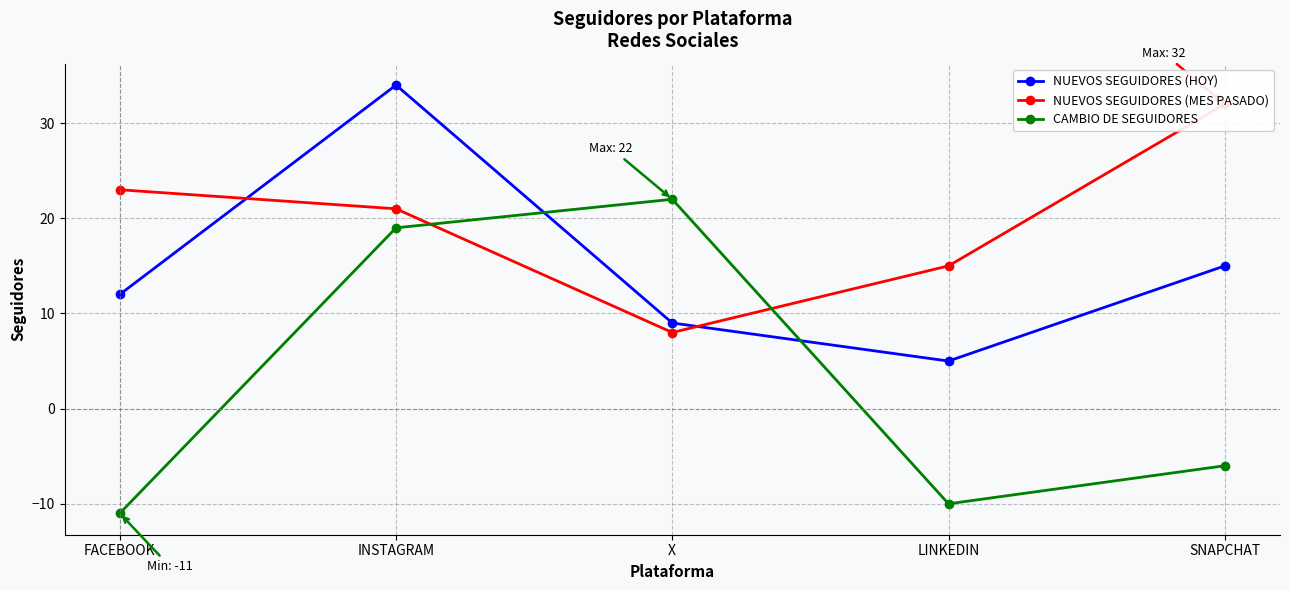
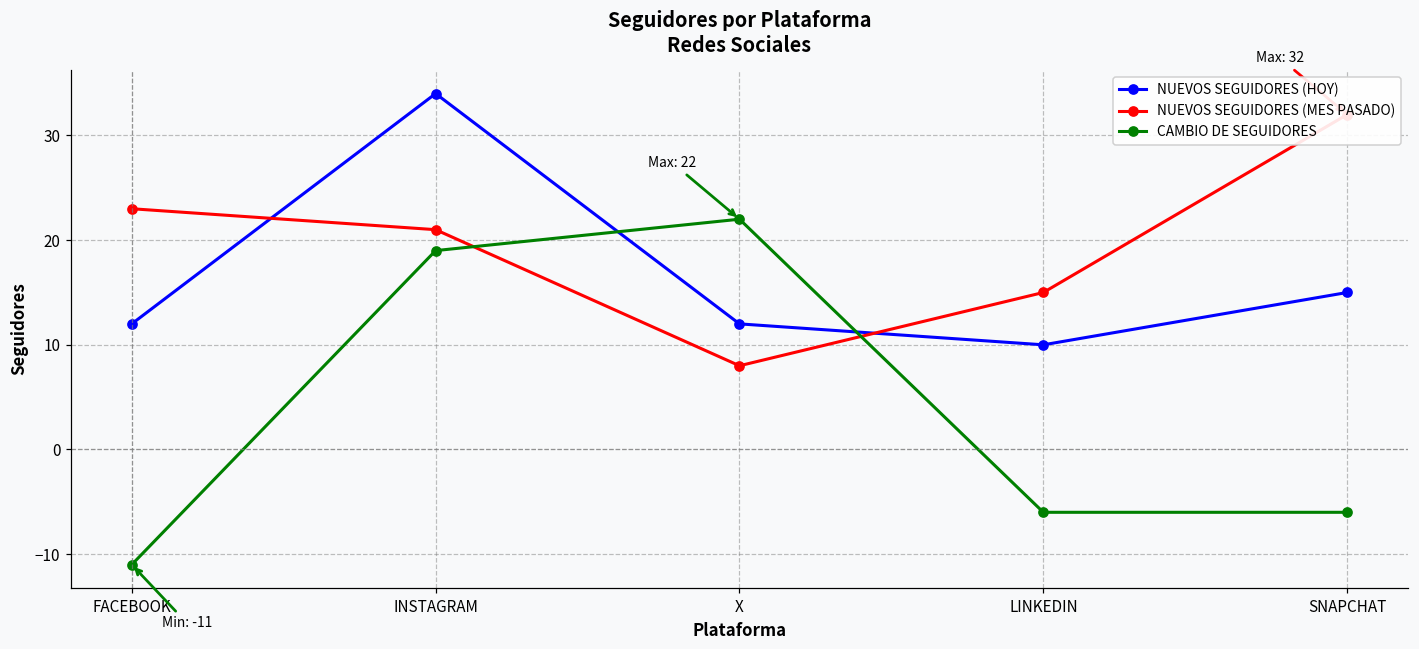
NUEVOS SEGUIDORES (HOY), X: 9 -> 12
NUEVOS SEGUIDORES (HOY), LINKEDIN: 5 -> 10
CAMBIO DE SEGUIDORES, LINKEDIN: -10 -> -6
